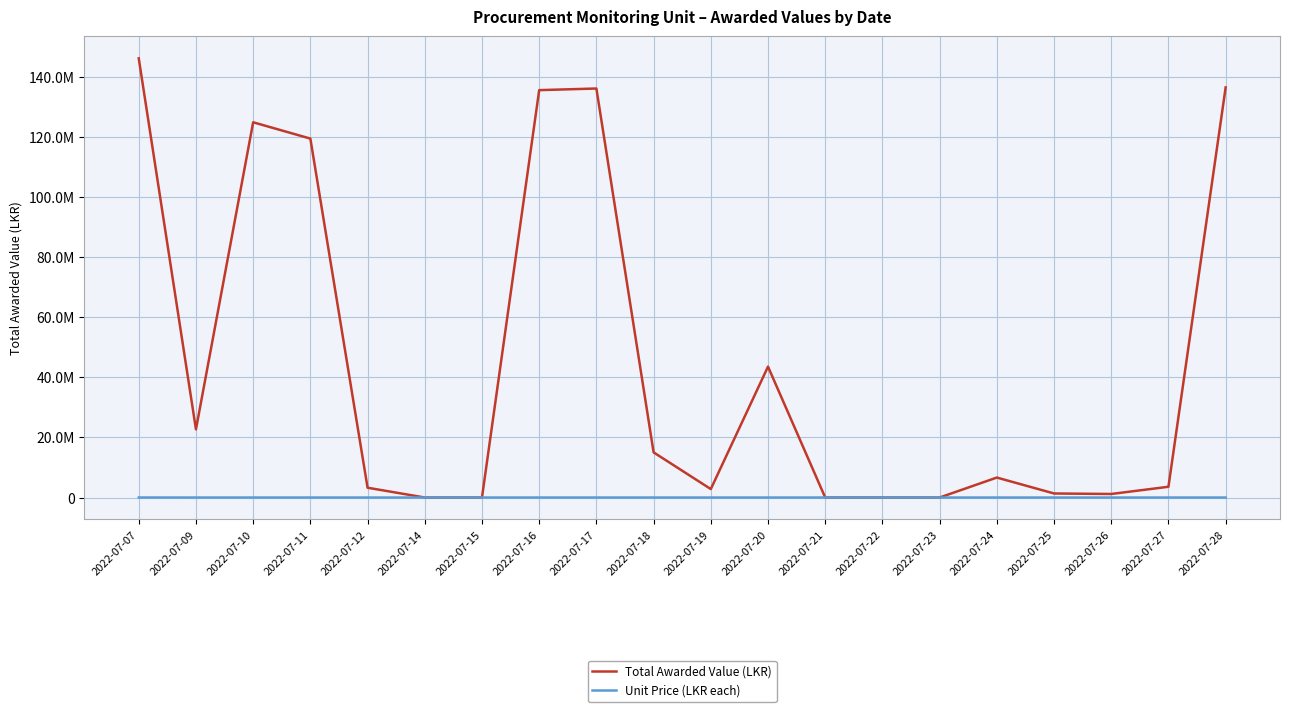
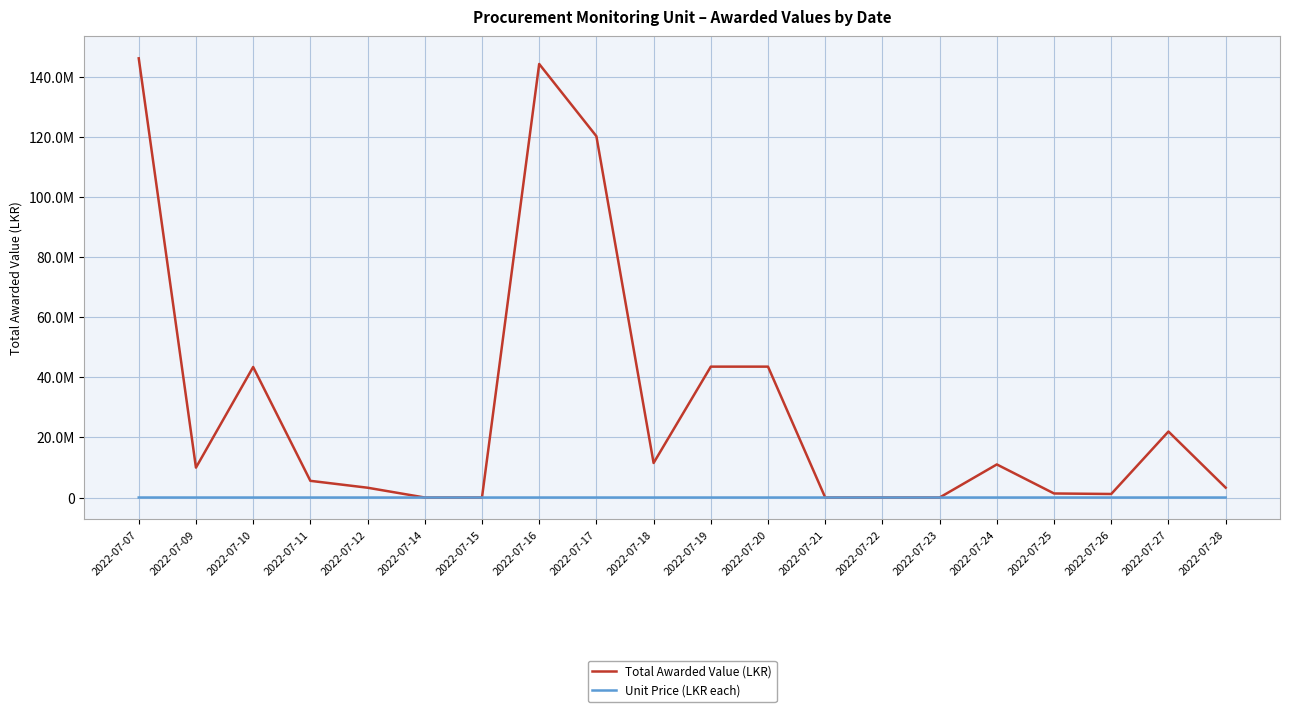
Total Awarded Value (LKR), 2022-07-09: 23000000 -> 10000000
Total Awarded Value (LKR), 2022-07-10: 125000000 -> 43000000
Total Awarded Value (LKR), 2022-07-11: 119000000 -> 6000000
Total Awarded Value (LKR), 2022-07-16: 136000000 -> 144000000
Total Awarded Value (LKR), 2022-07-17: 136000000 -> 120000000
Total Awarded Value (LKR), 2022-07-18: 15000000 -> 11000000
Total Awarded Value (LKR), 2022-07-19: 3000000 -> 44000000
Total Awarded Value (LKR), 2022-07-24: 7000000 -> 11000000
Total Awarded Value (LKR), 2022-07-27: 4000000 -> 22000000
Total Awarded Value (LKR), 2022-07-28: 136000000 -> 3000000
